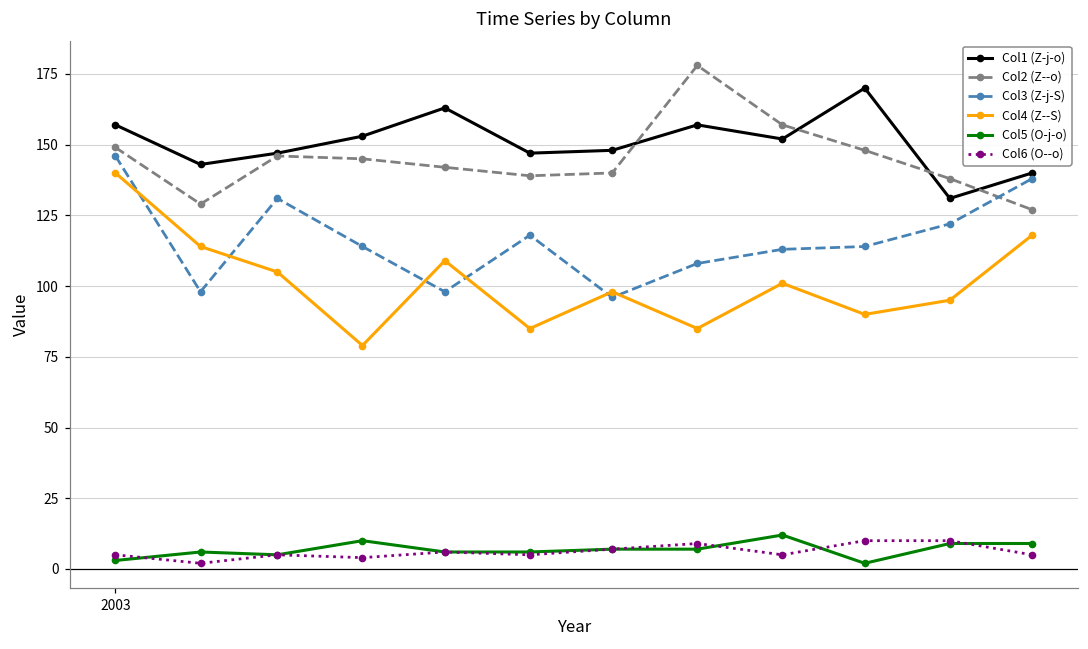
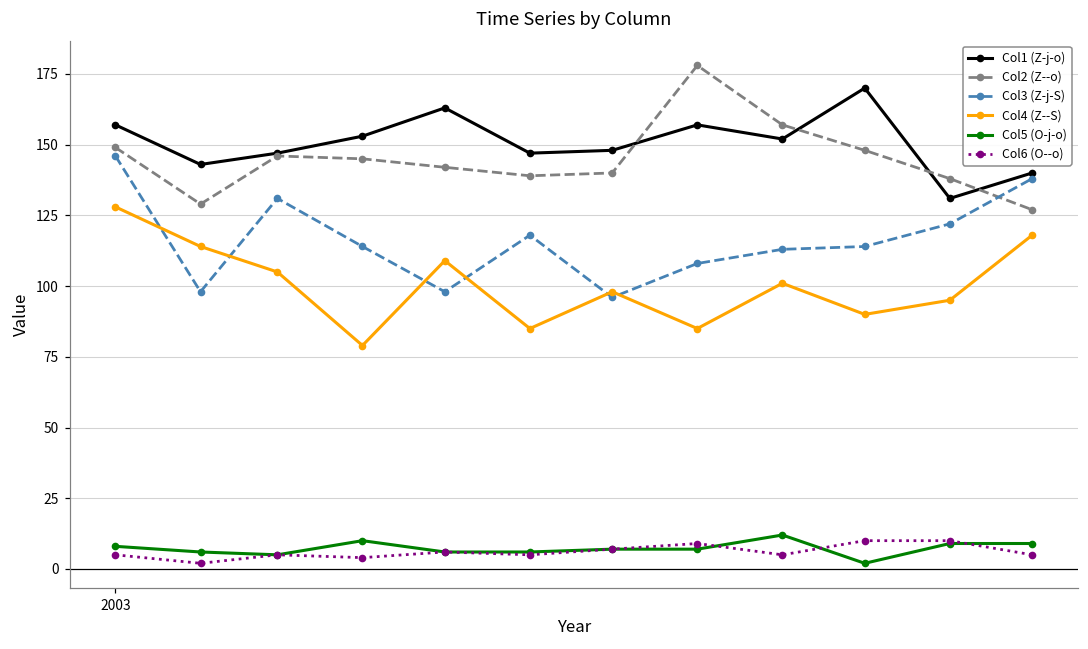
Col4 (Z--S), 2003: 140 -> 128
Col5 (O-j-o), 2003: 3 -> 8
